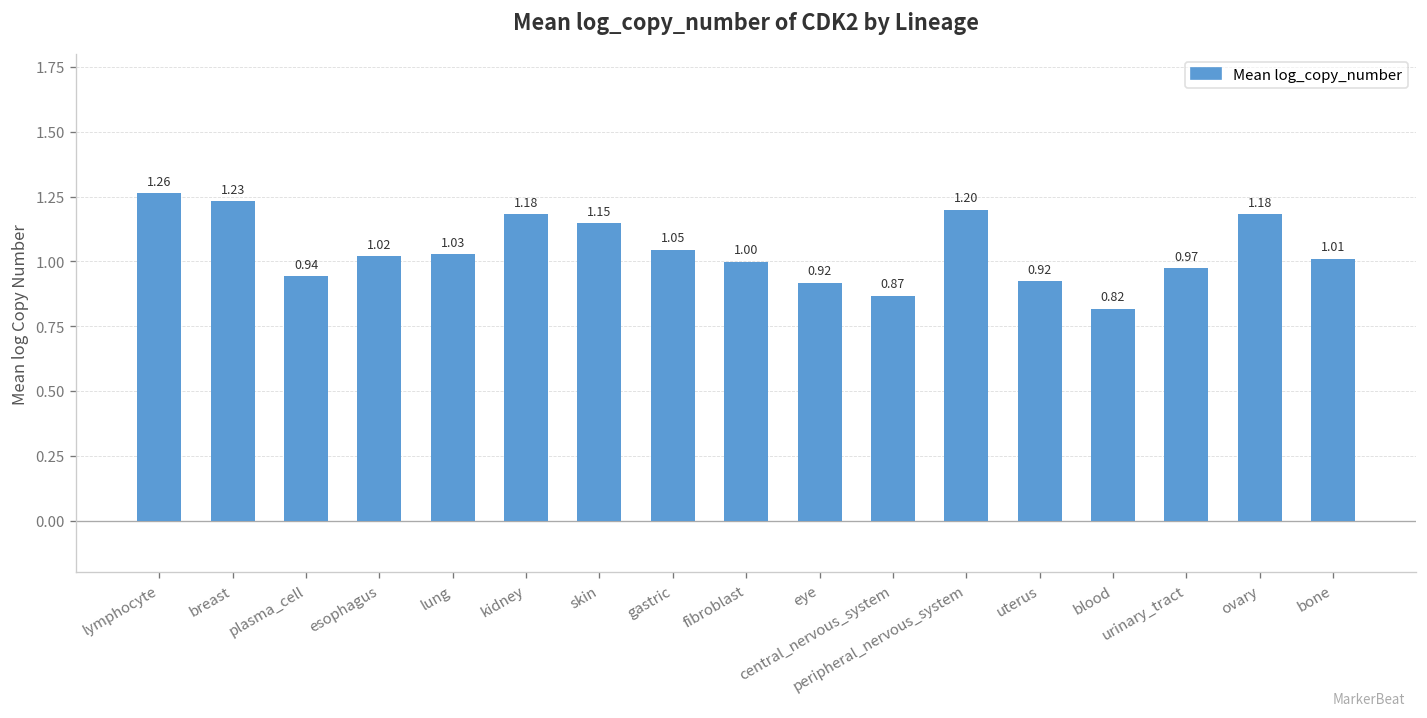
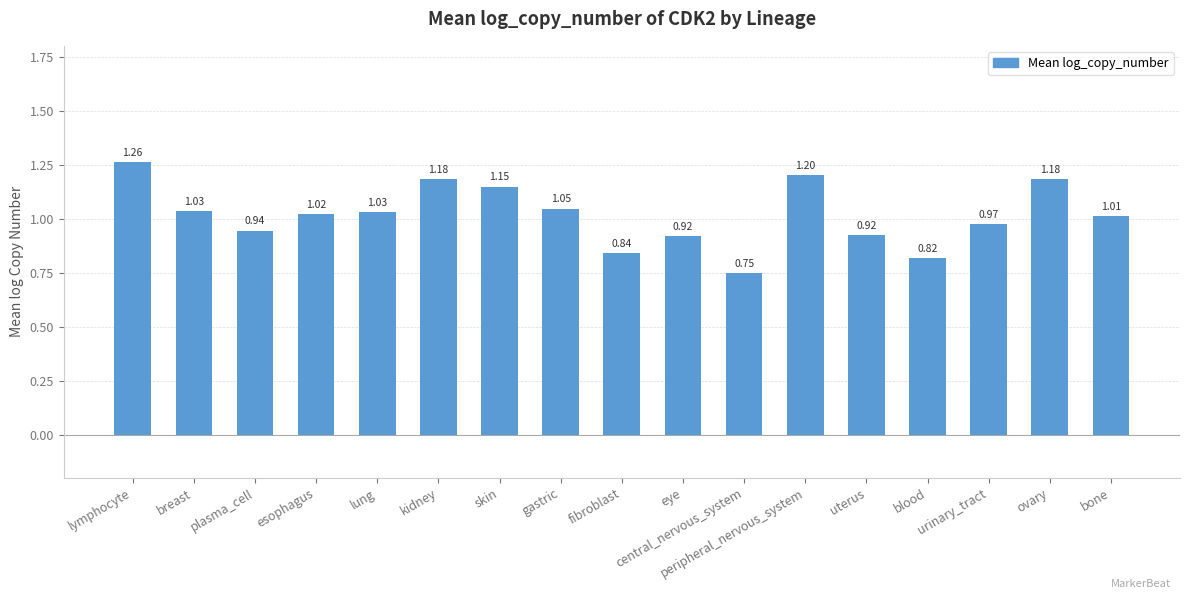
breast: 1.23 -> 1.03
fibroblast: 1.00 -> 0.84
central_nervous_system: 0.87 -> 0.75
